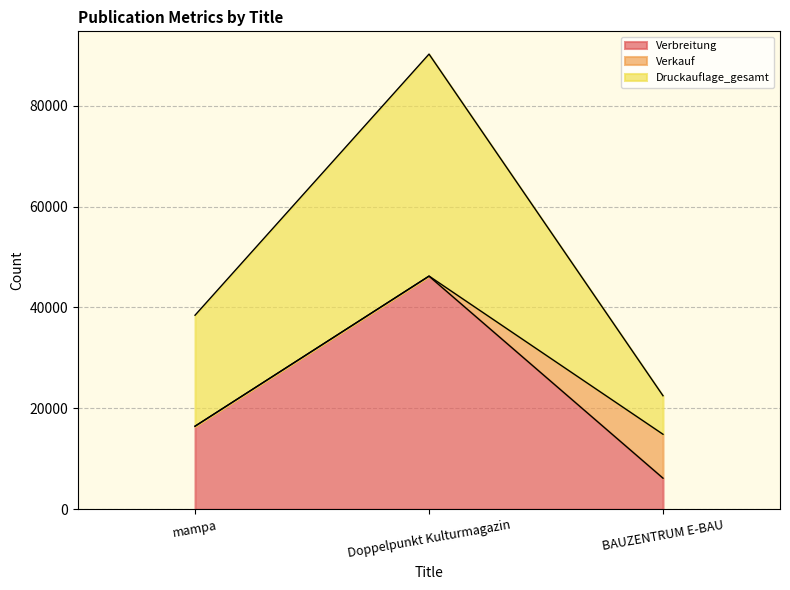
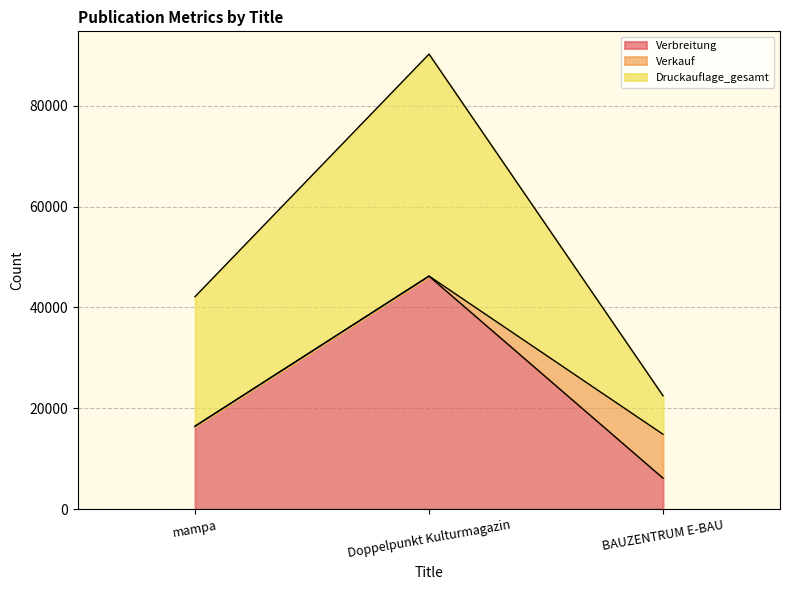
Druckauflage_gesamt, mampa: 22000 -> 26000
